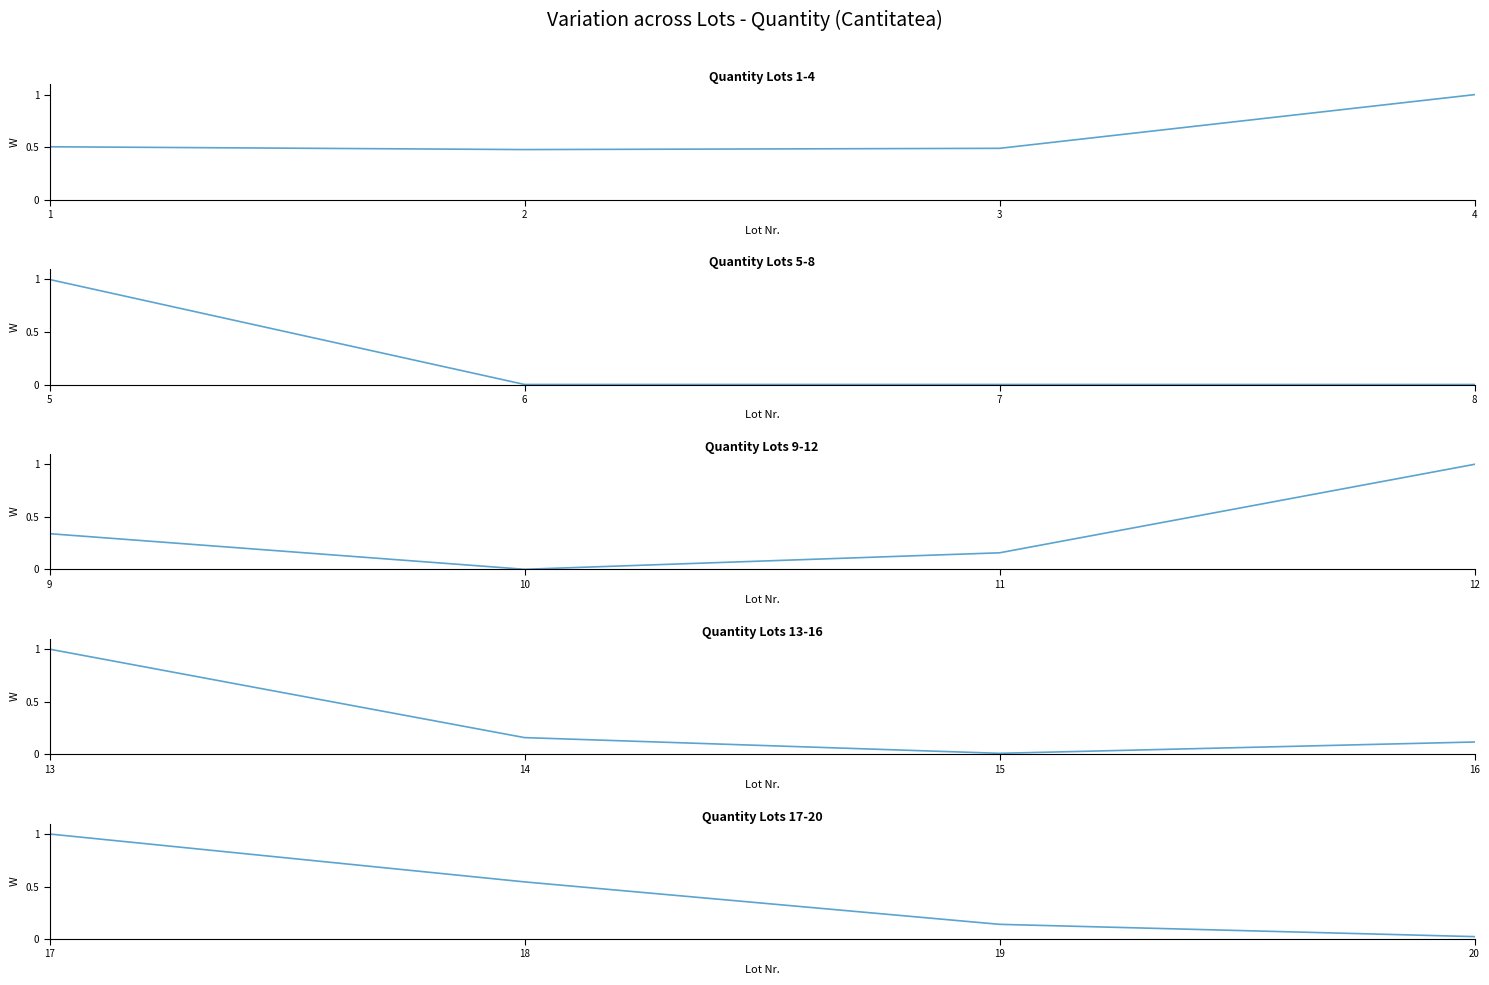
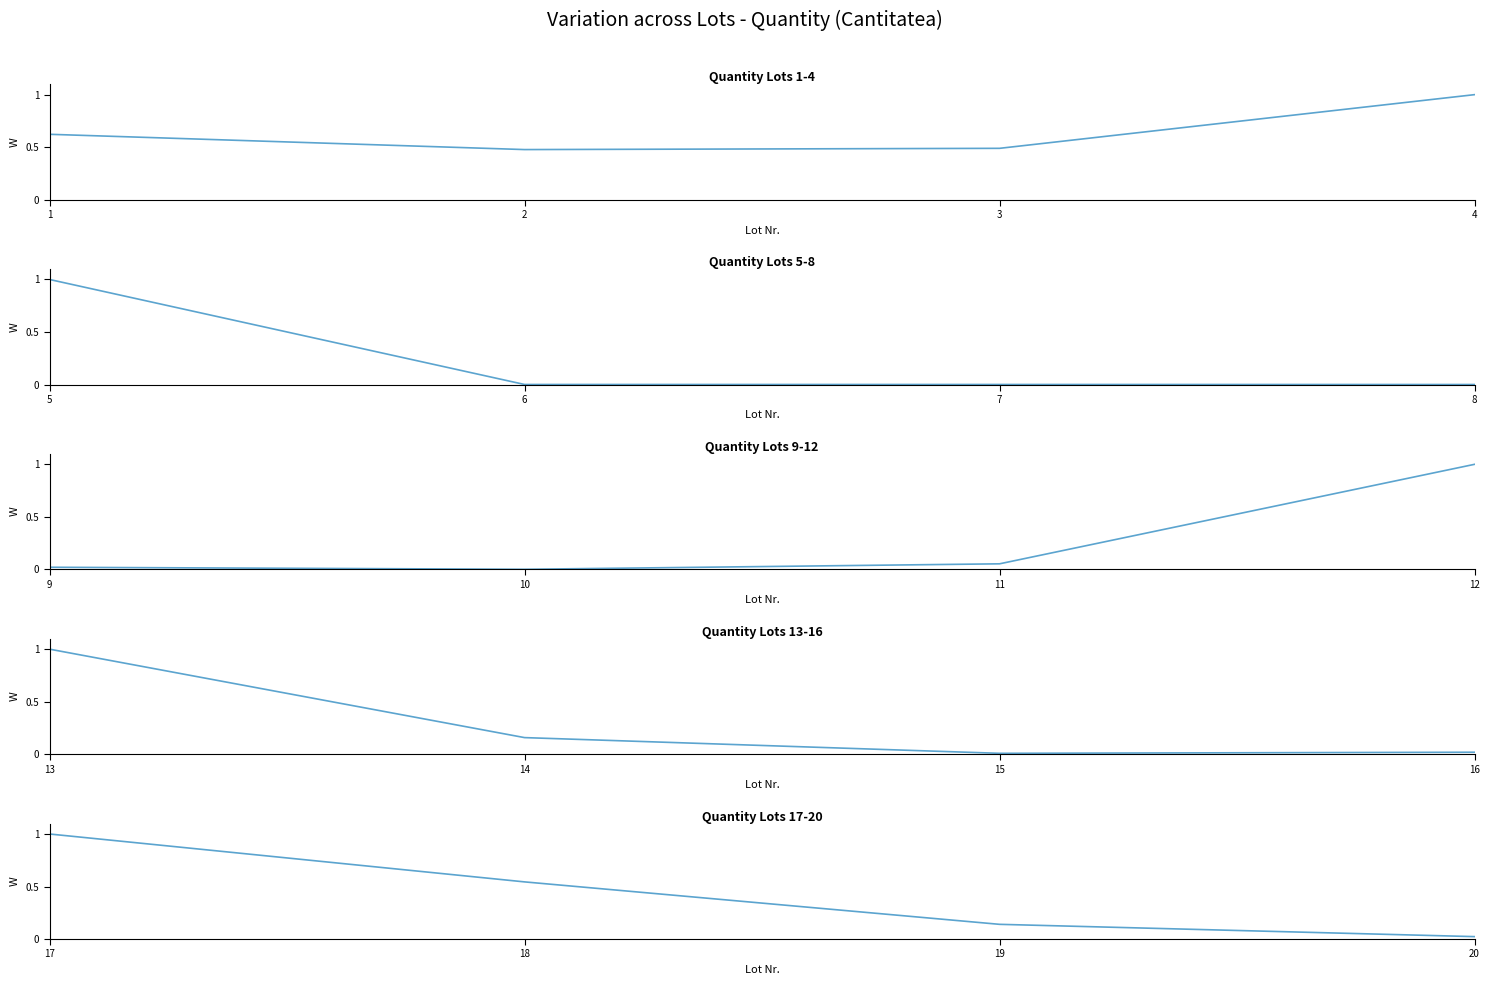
Quantity Lots 1-4, 1: 0.50 -> 0.62
Quantity Lots 9-12, 9: 0.34 -> 0.02
Quantity Lots 9-12, 11: 0.16 -> 0.05
Quantity Lots 13-16, 16: 0.12 -> 0.02
